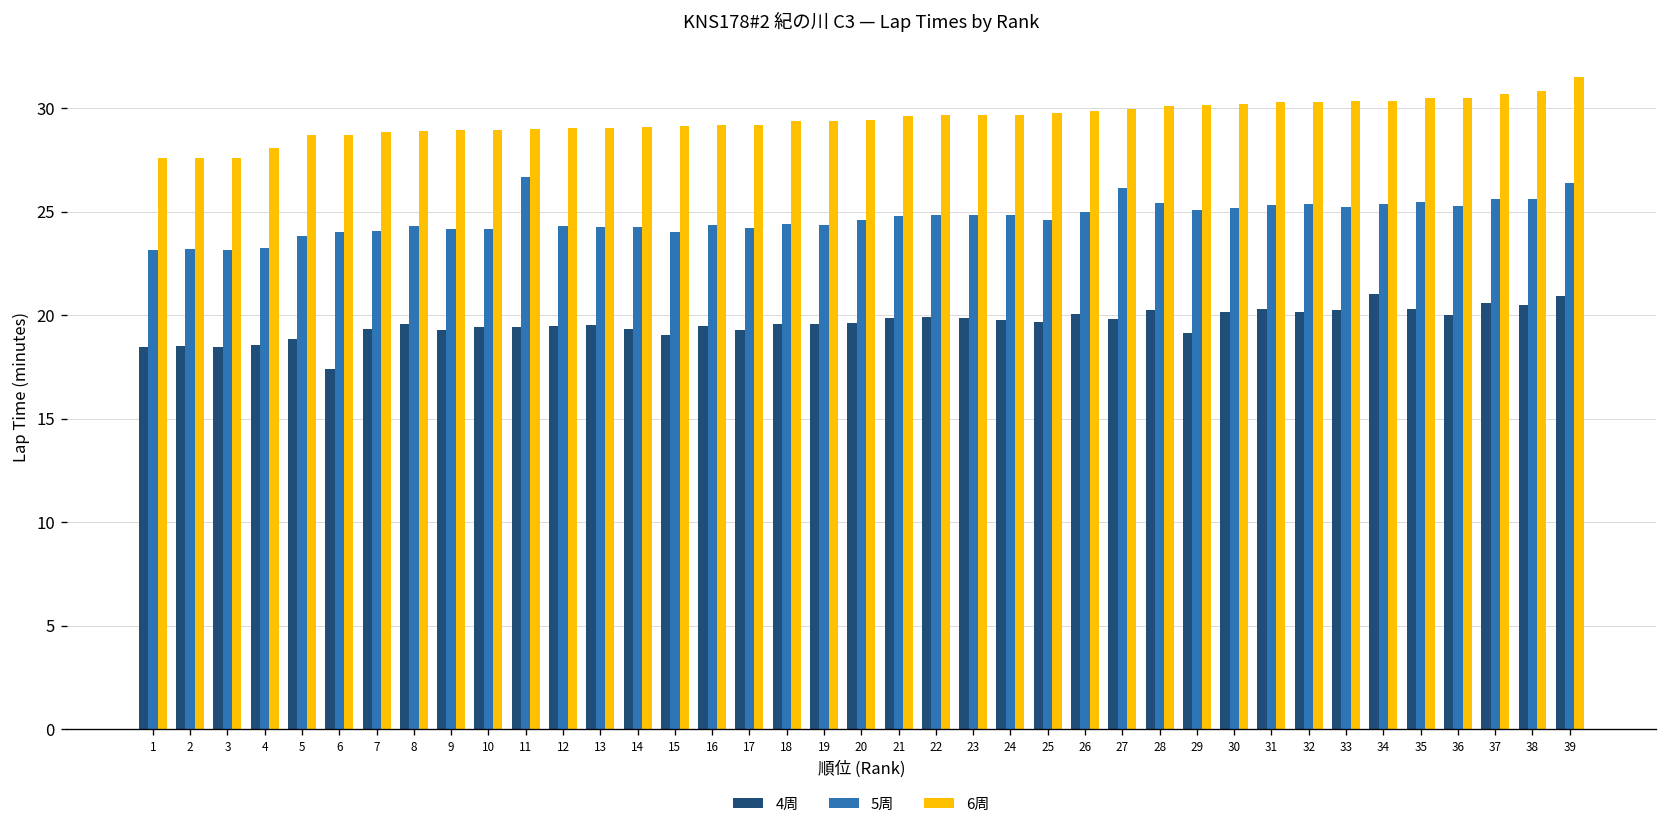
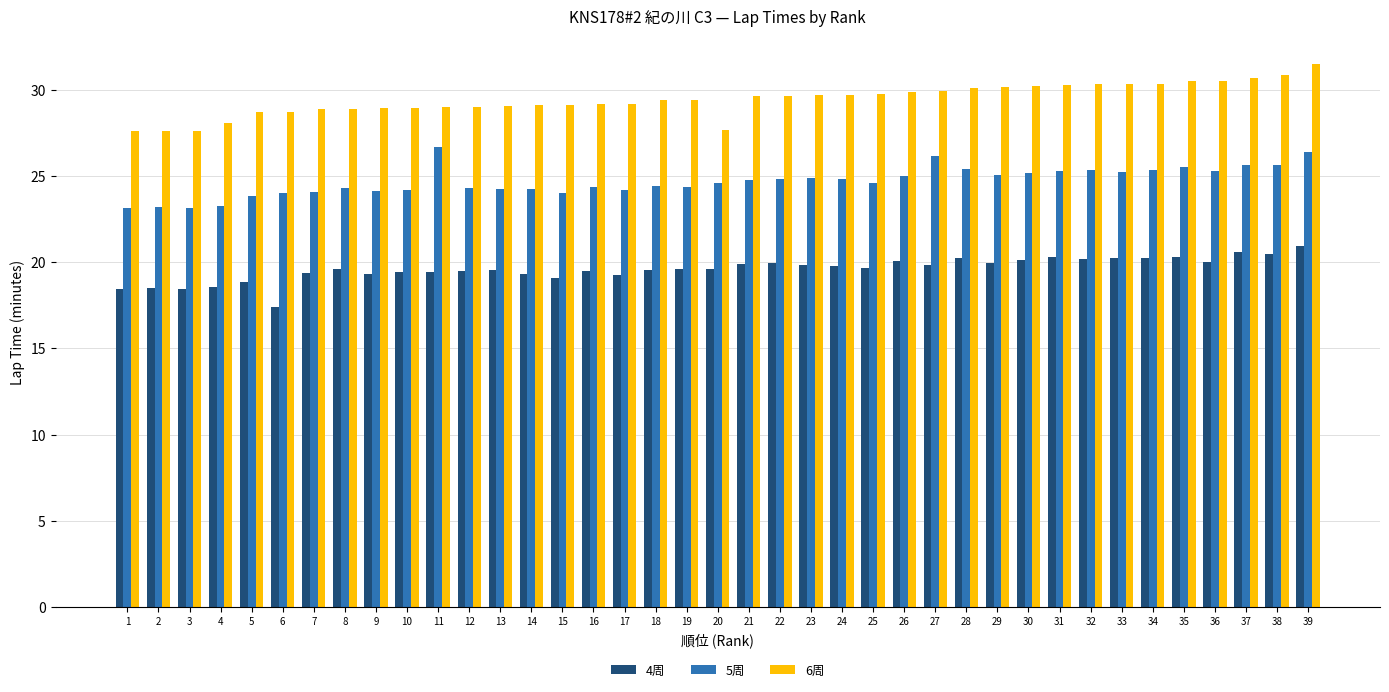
6周, 20: 29.4 -> 27.6
4周, 29: 19.2 -> 20.0
4周, 34: 21.0 -> 20.2
